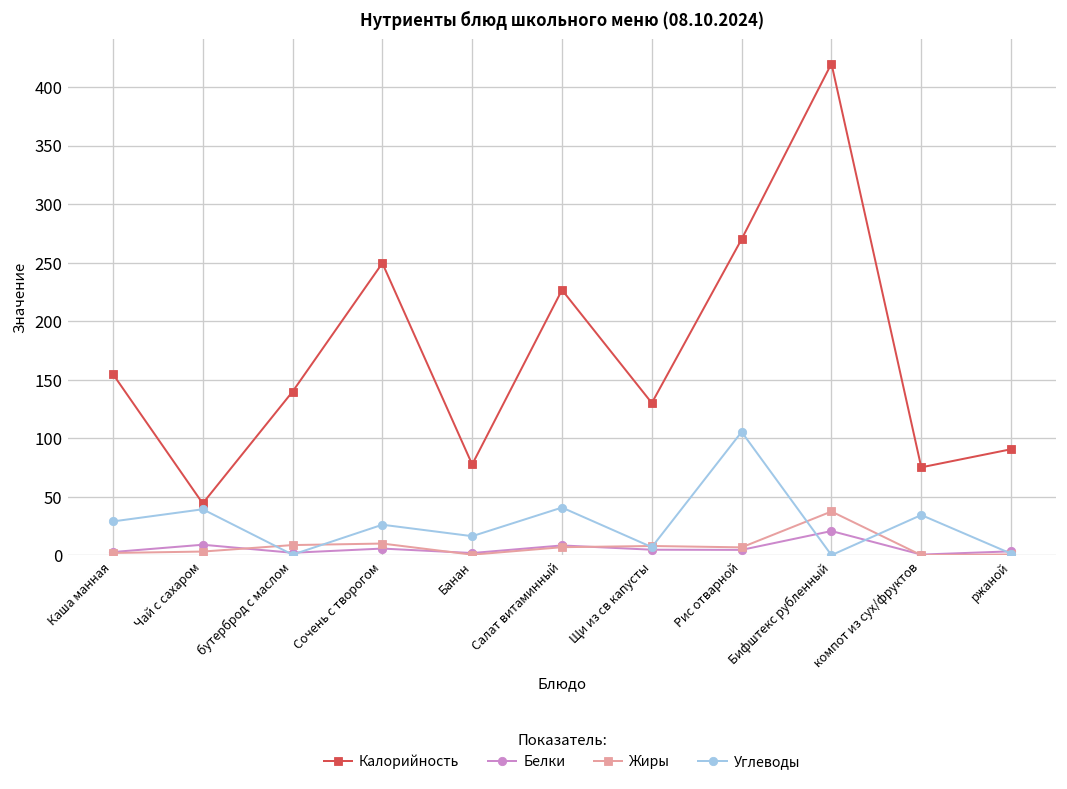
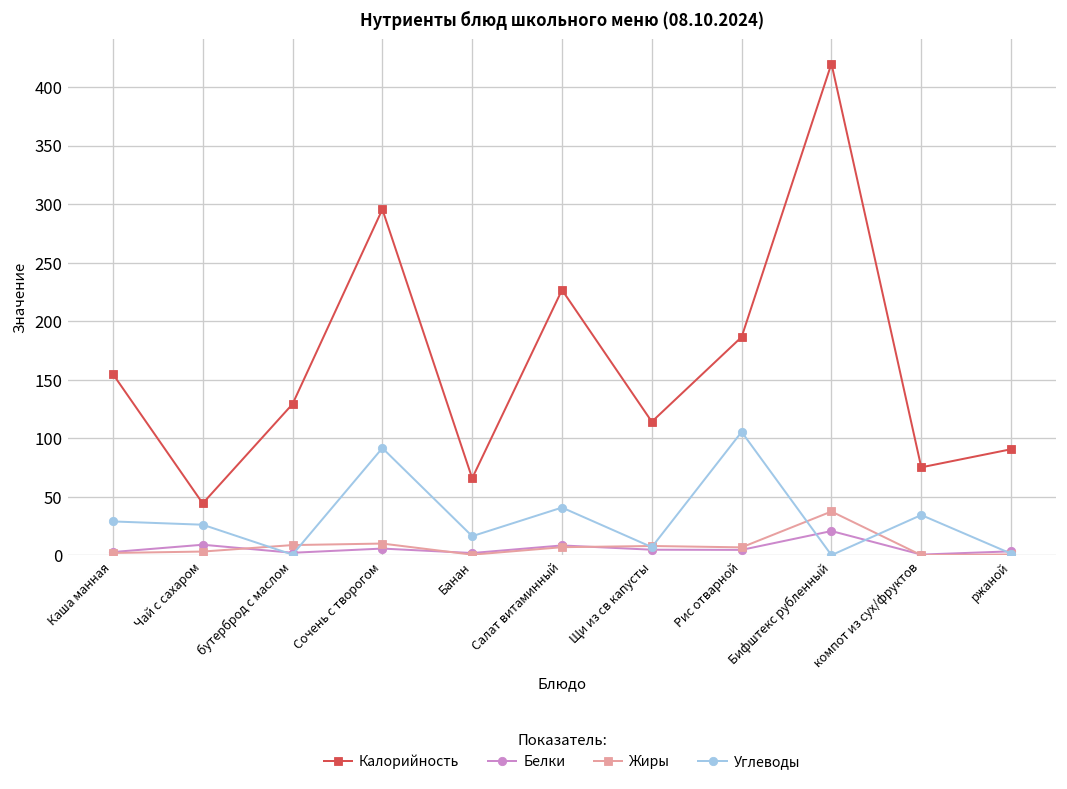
Углеводы, Чай с сахаром: 40 -> 30
Калорийность, бутерброд с маслом: 140 -> 130
Калорийность, Сочень с творогом: 250 -> 300
Углеводы, Сочень с творогом: 30 -> 90
Калорийность, Банан: 80 -> 70
Калорийность, Щи из св капусты: 130 -> 110
Калорийность, Рис отварной: 270 -> 190
